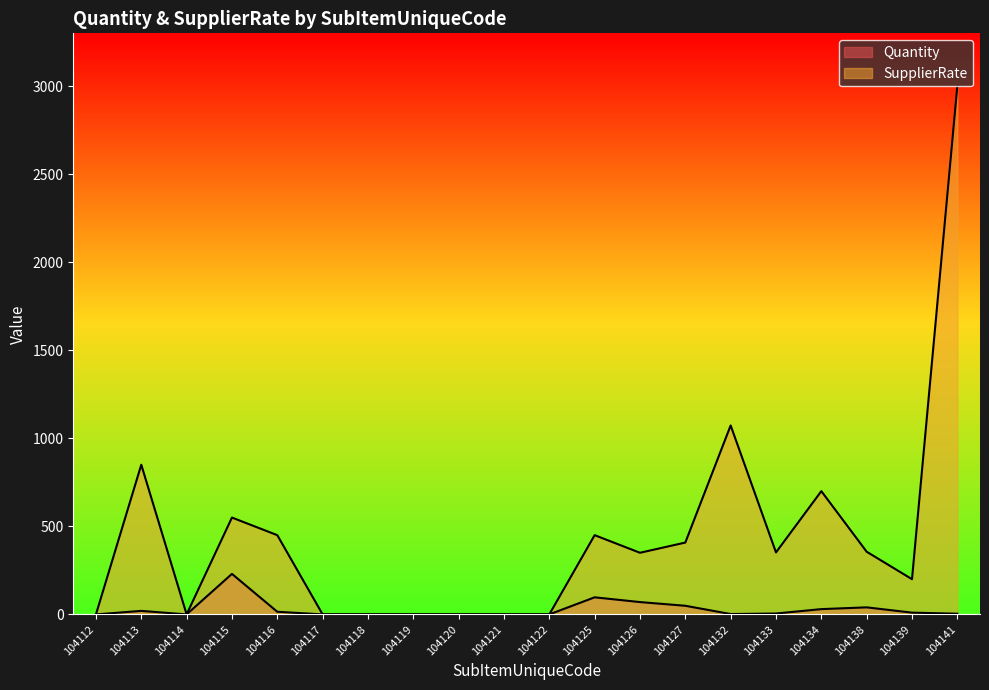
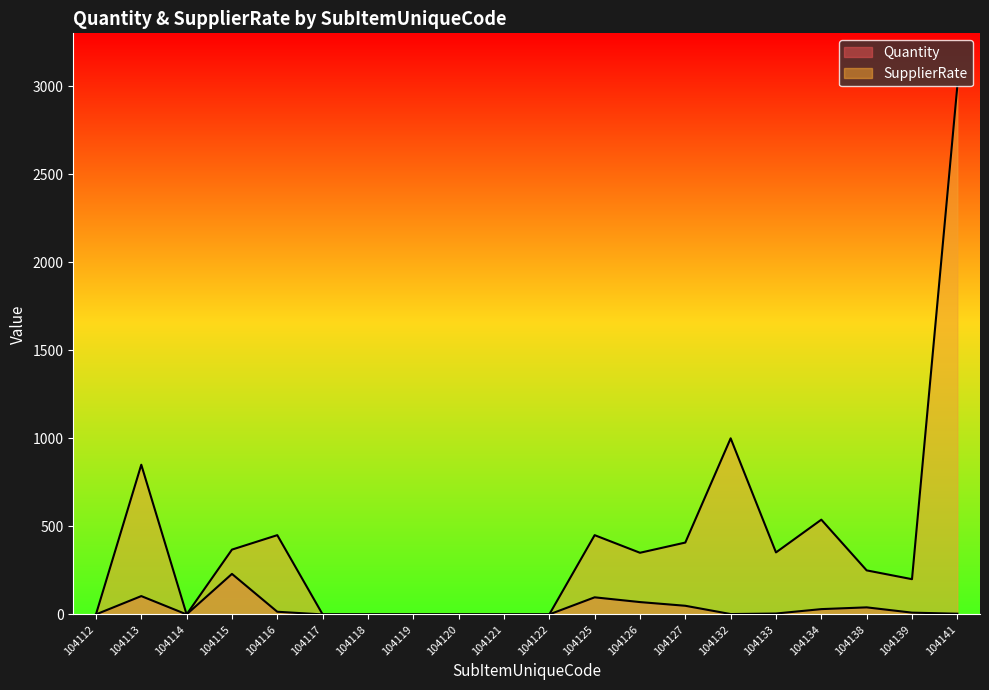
Quantity, 104113: 20 -> 100
SupplierRate, 104115: 550 -> 370
SupplierRate, 104132: 1070 -> 1000
SupplierRate, 104134: 700 -> 540
SupplierRate, 104138: 360 -> 250
